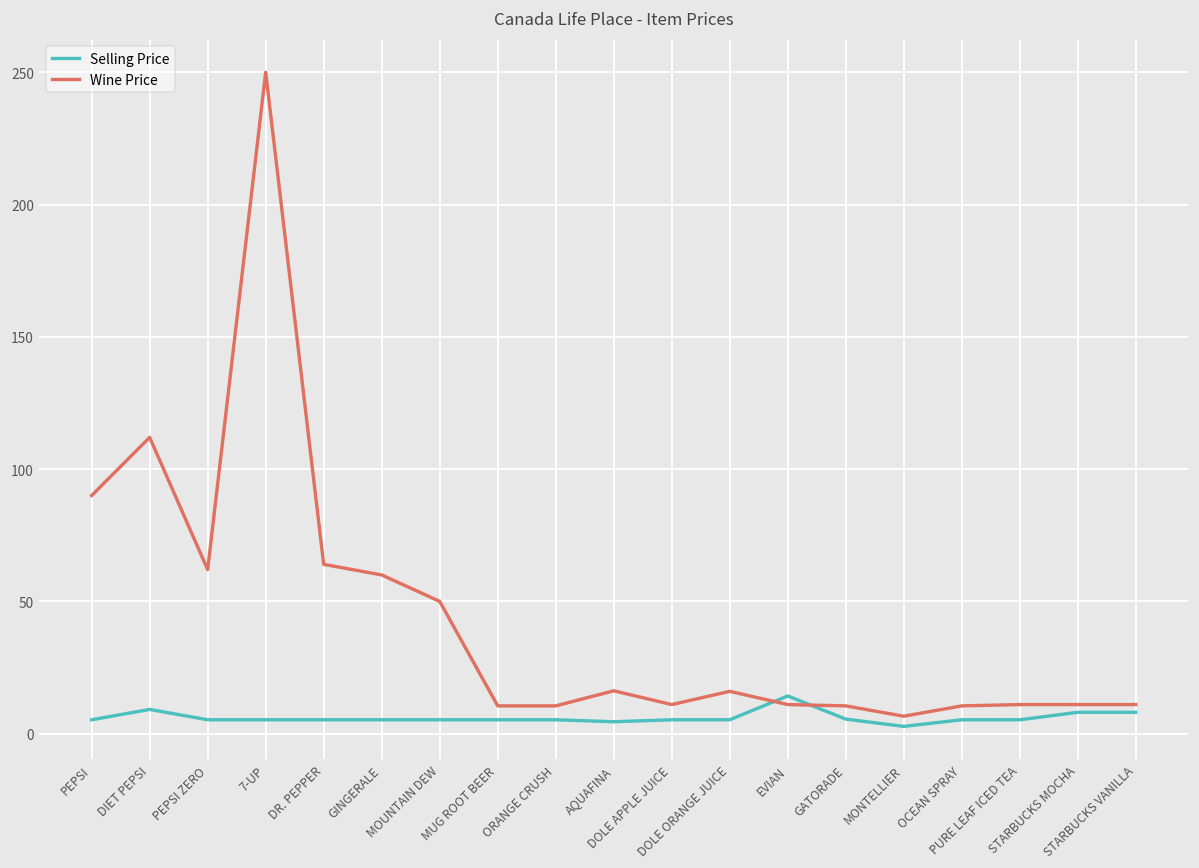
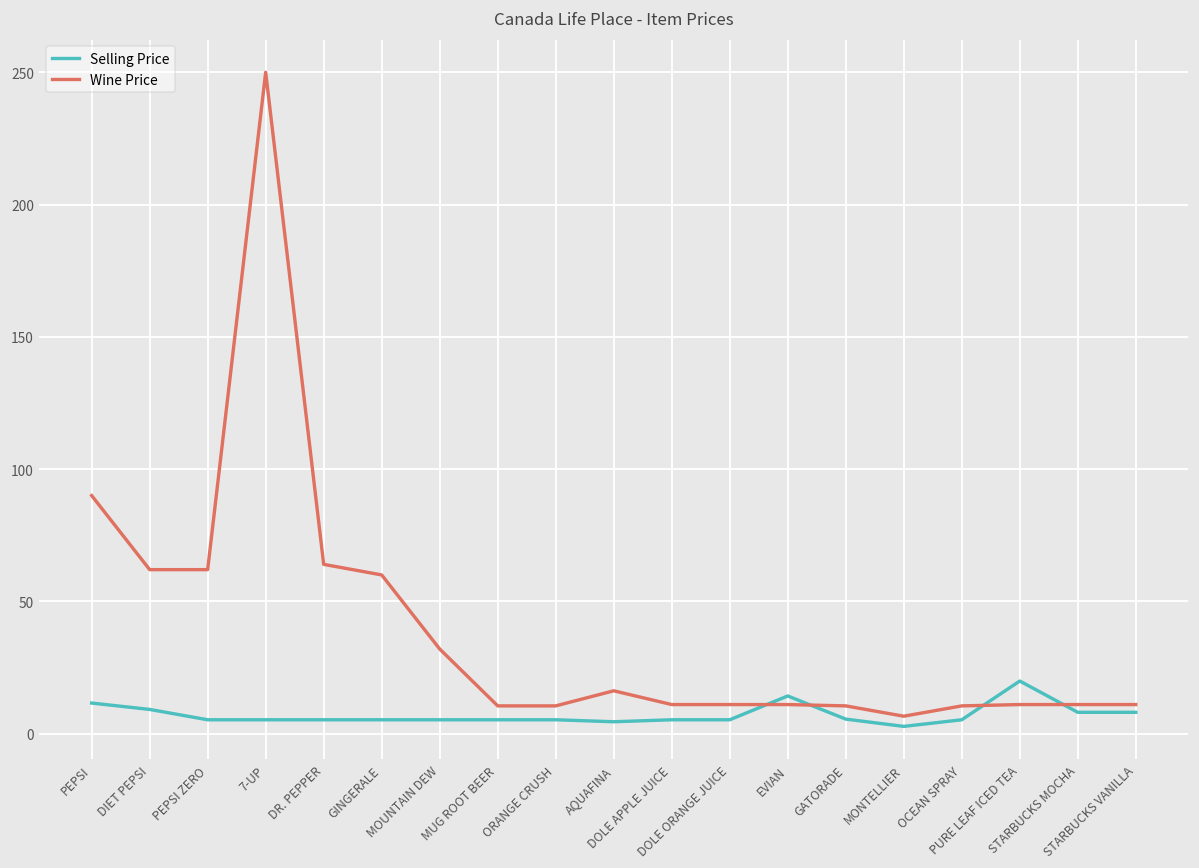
Selling Price, PEPSI: 5 -> 12
Wine Price, DIET PEPSI: 112 -> 62
Wine Price, MOUNTAIN DEW: 50 -> 32
Wine Price, DOLE ORANGE JUICE: 16 -> 11
Selling Price, PURE LEAF ICED TEA: 5 -> 20
